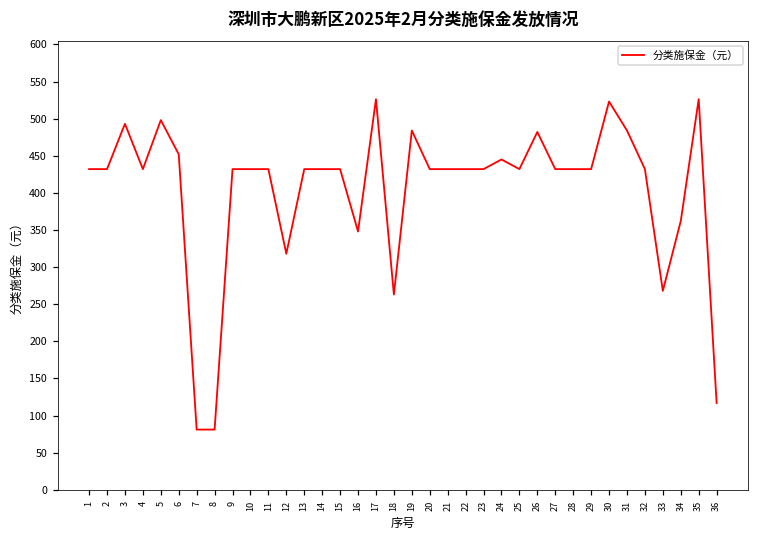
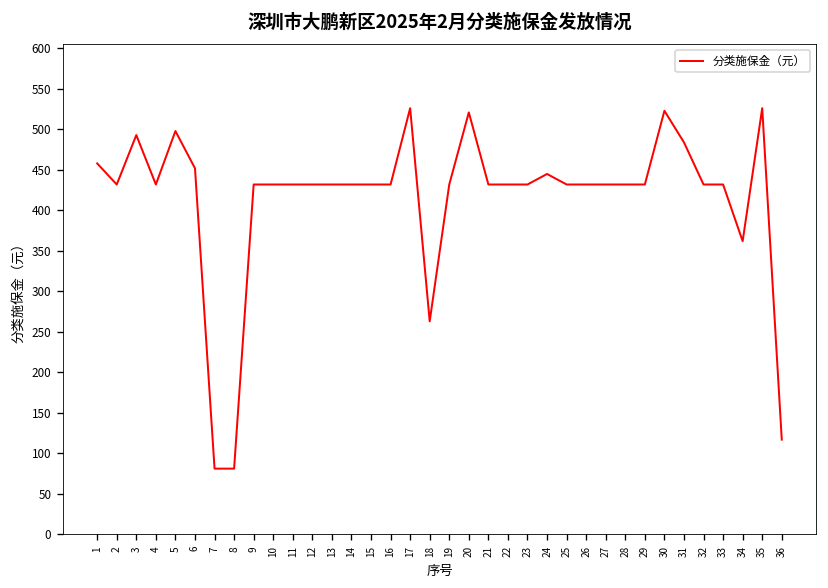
1: 430 -> 460
12: 320 -> 430
16: 350 -> 430
19: 480 -> 430
20: 430 -> 520
26: 480 -> 430
33: 270 -> 430
